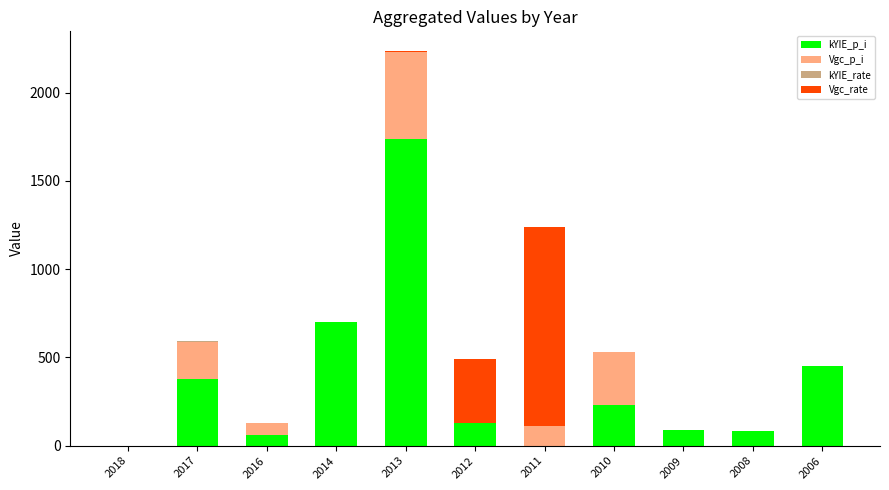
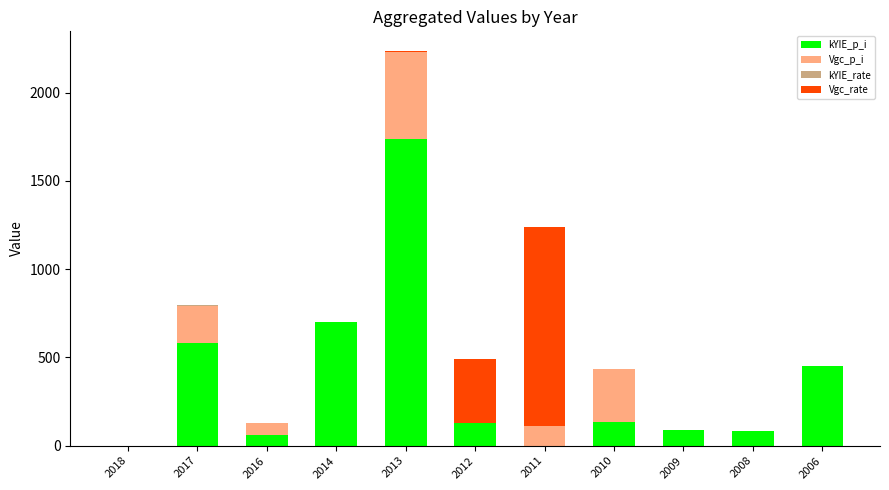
kYIE_p_i, 2017: 380 -> 580
kYIE_p_i, 2010: 230 -> 140
